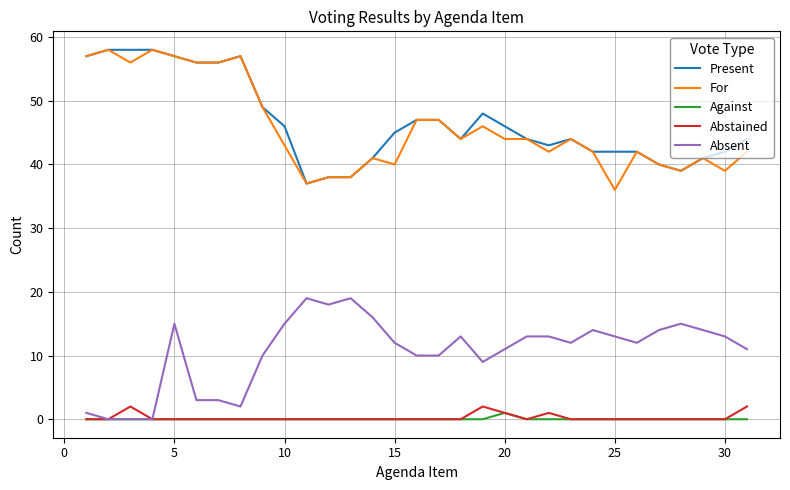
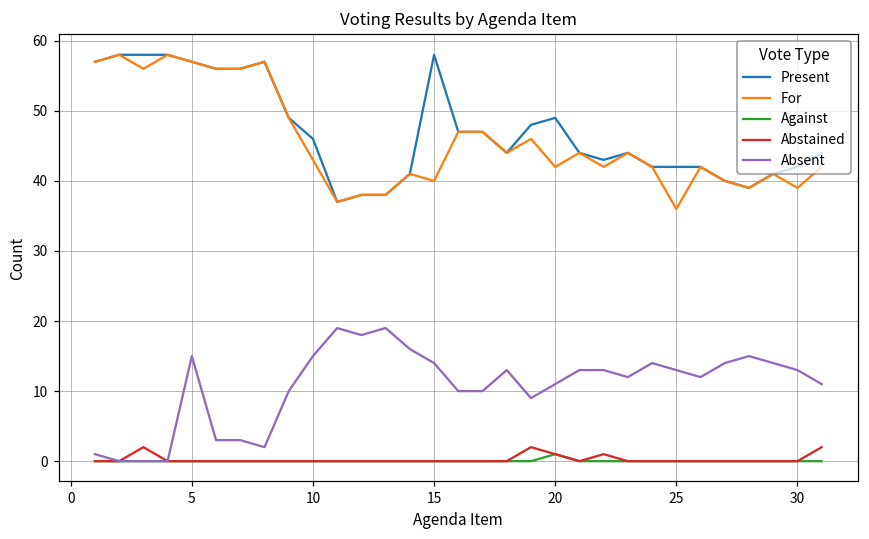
Present, 15: 45 -> 58
Absent, 15: 12 -> 14
Present, 20: 46 -> 49
For, 20: 44 -> 42
